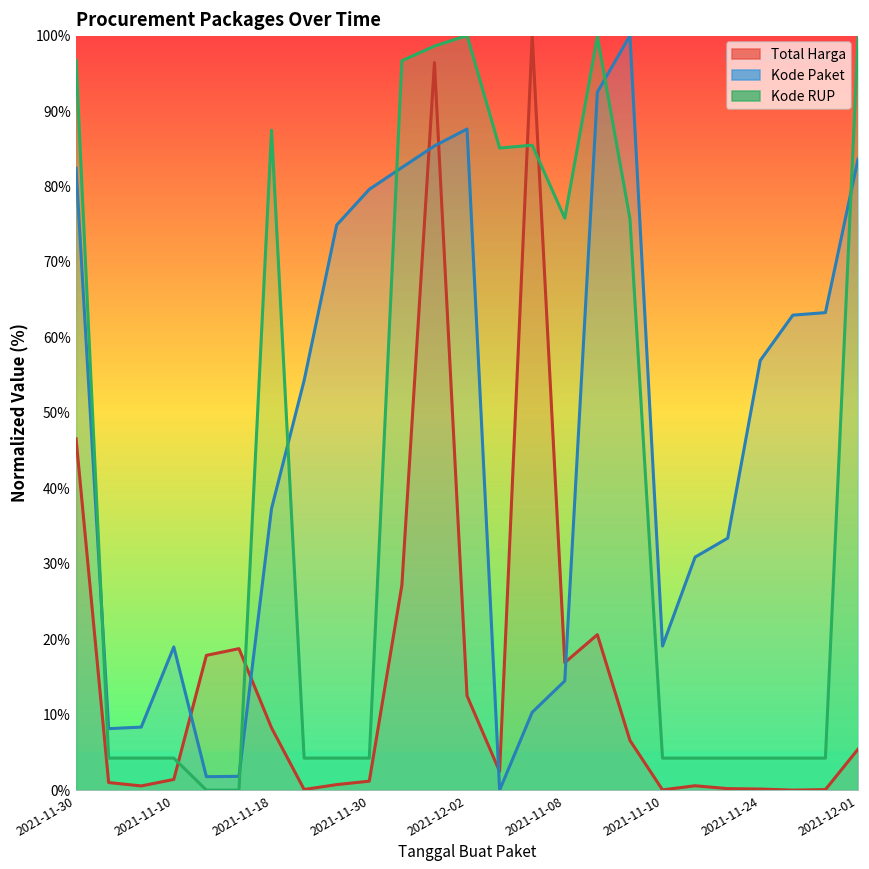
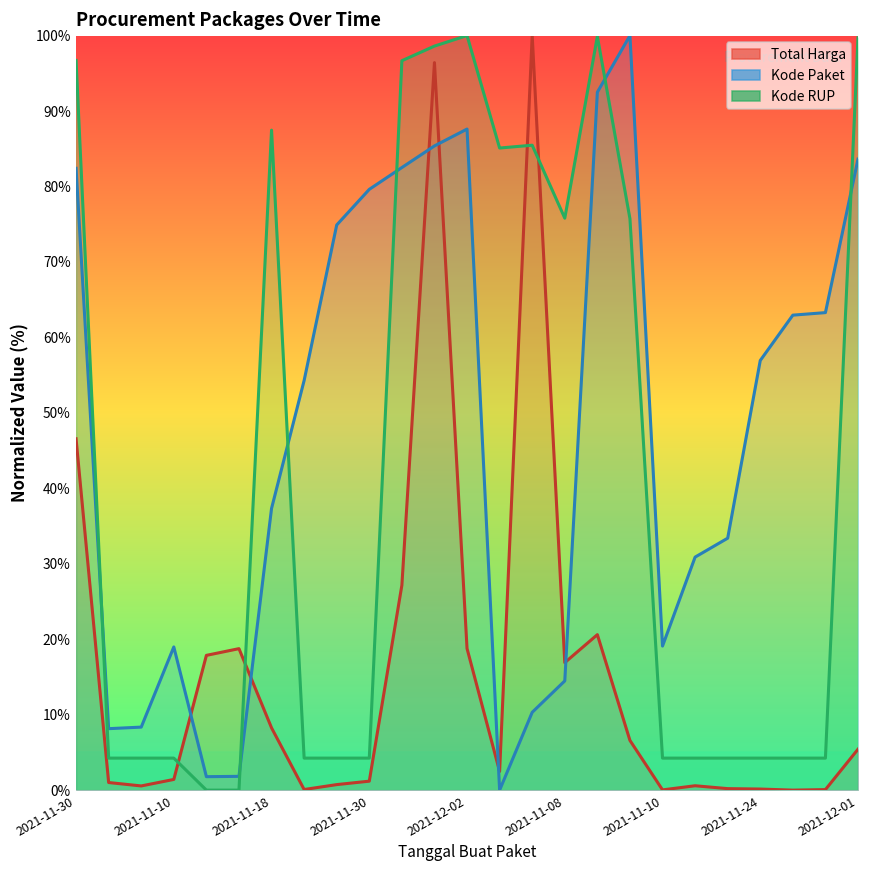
Total Harga, 2021-12-02: 13% -> 19%
